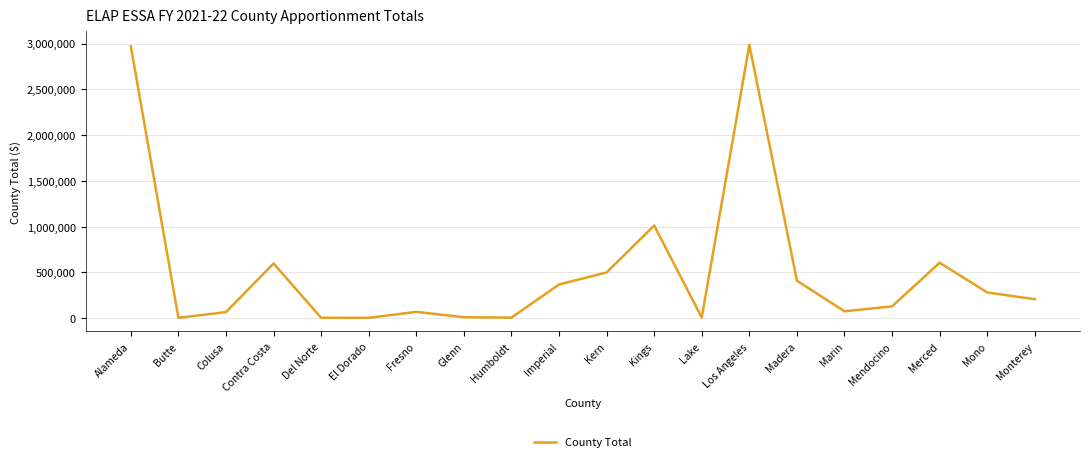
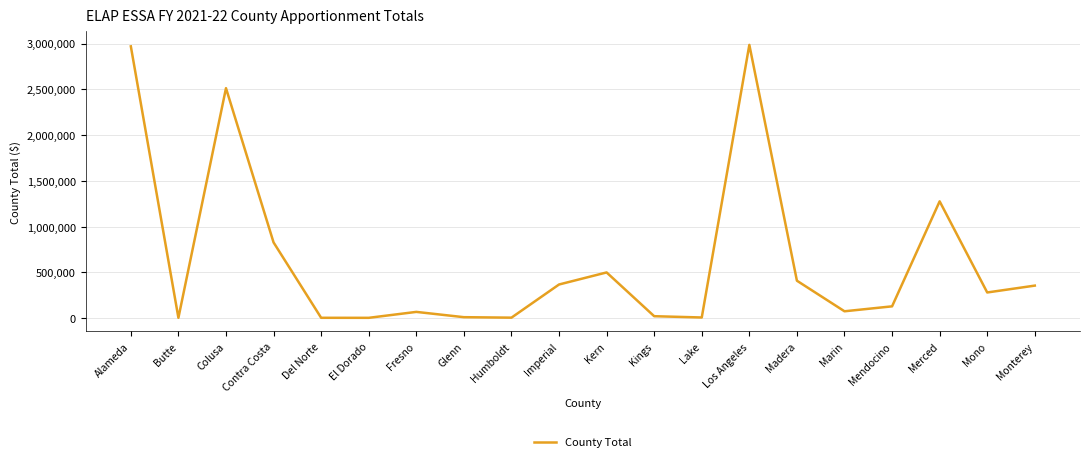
Colusa: 100,000 -> 2,500,000
Contra Costa: 600,000 -> 800,000
Kings: 1,000,000 -> 0
Merced: 600,000 -> 1,300,000
Monterey: 200,000 -> 400,000
